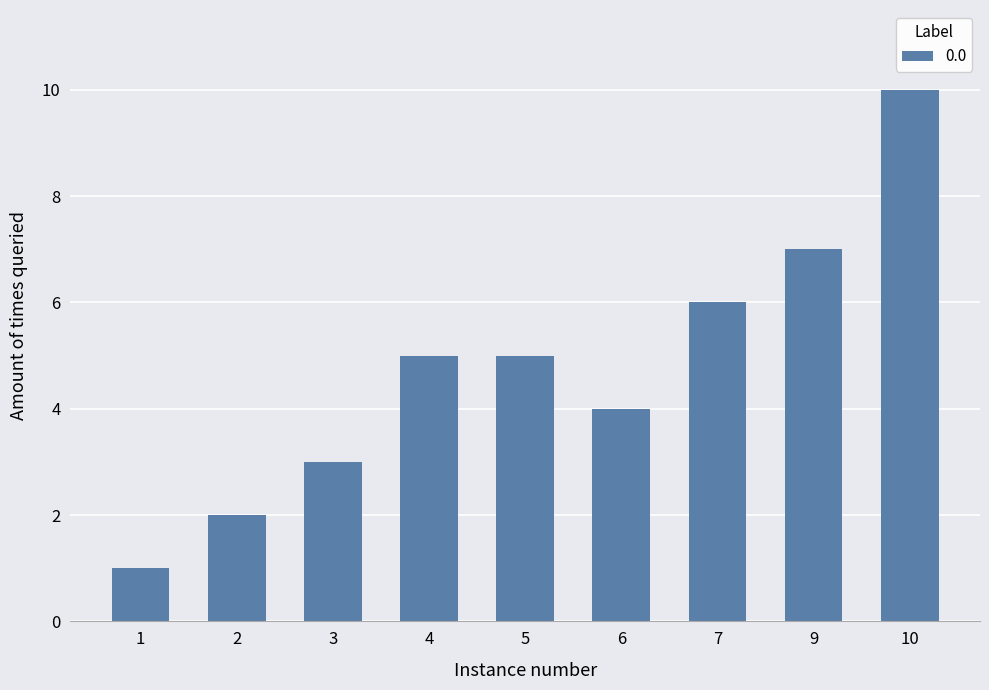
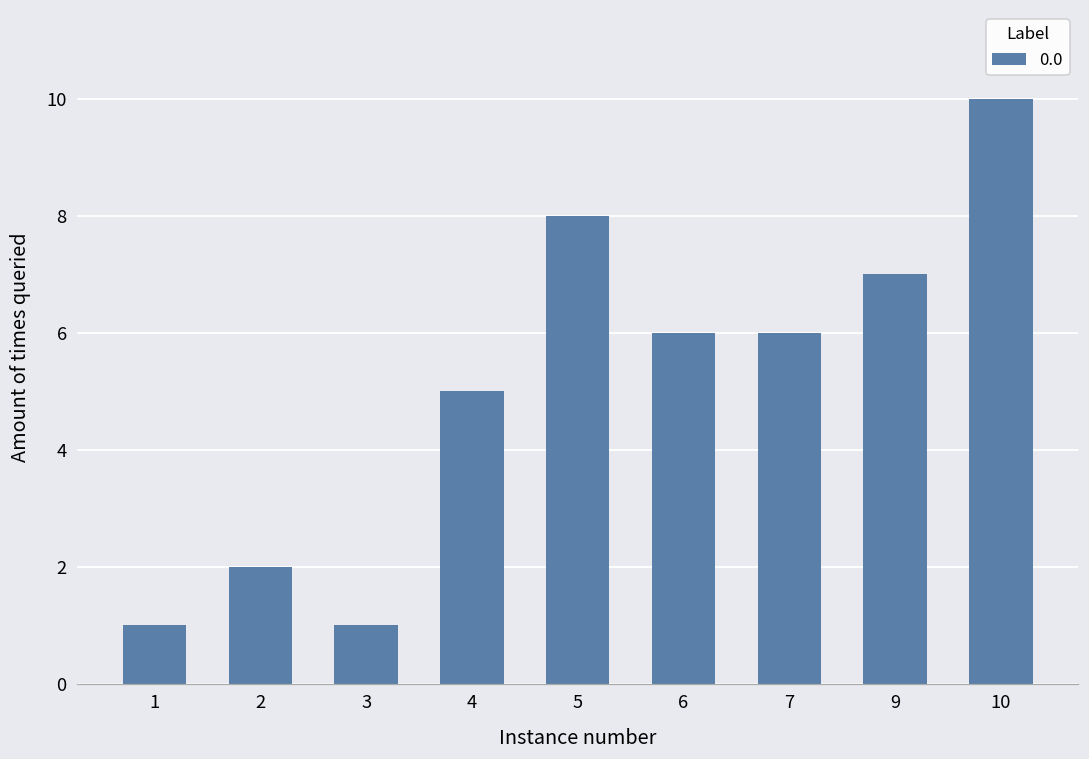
3: 3 -> 1
5: 5 -> 8
6: 4 -> 6
